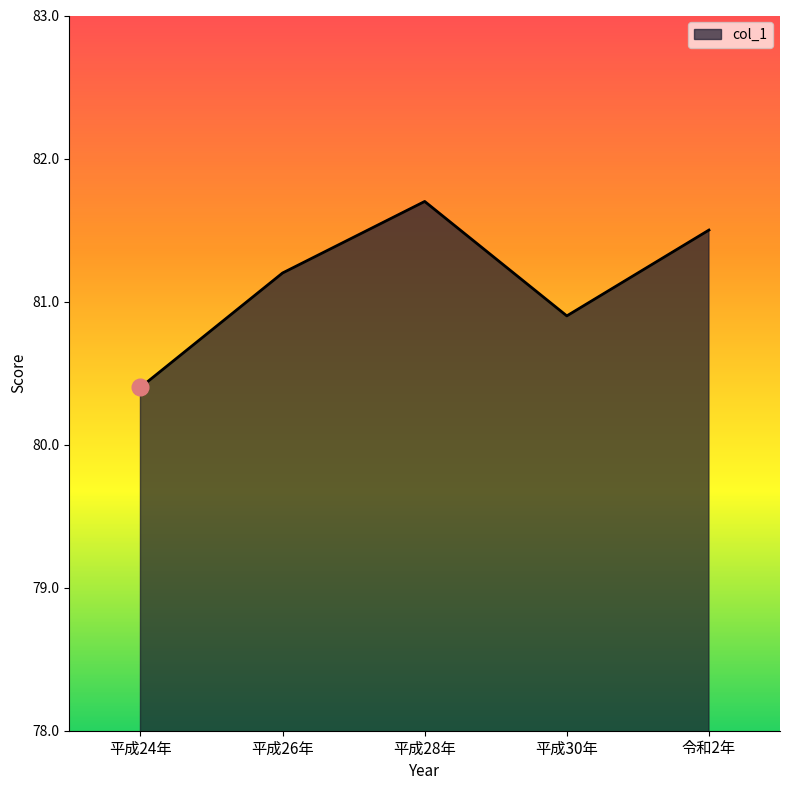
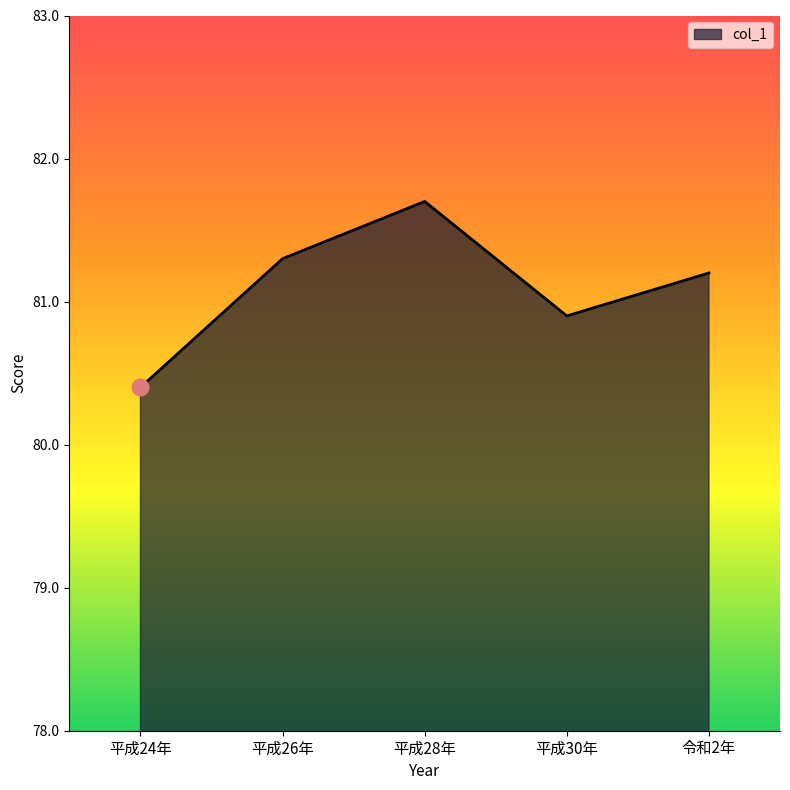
col_1, 平成26年: 81.2 -> 81.3
col_1, 令和2年: 81.5 -> 81.2
